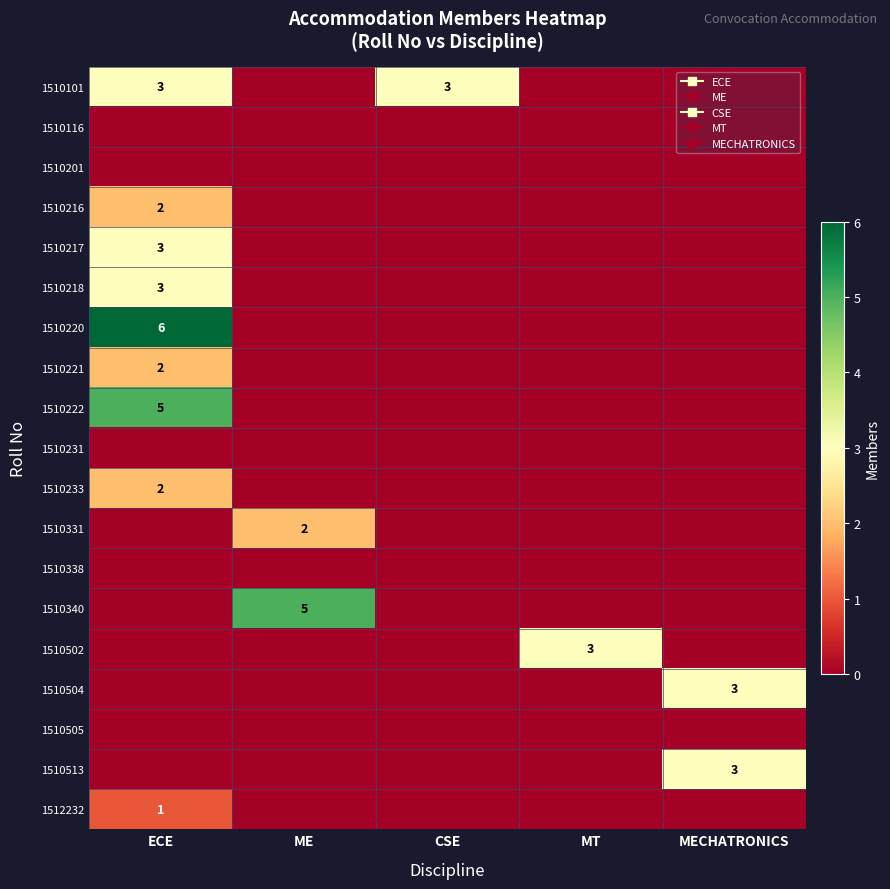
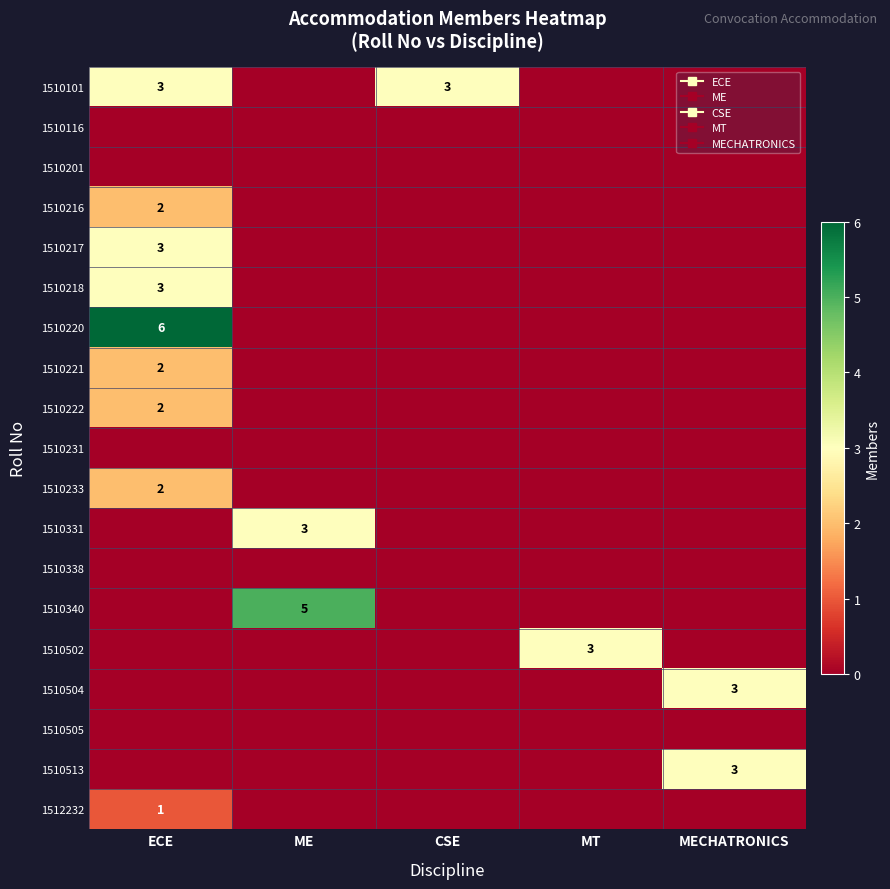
1510222, ECE: 5 -> 2
1510331, ME: 2 -> 3
